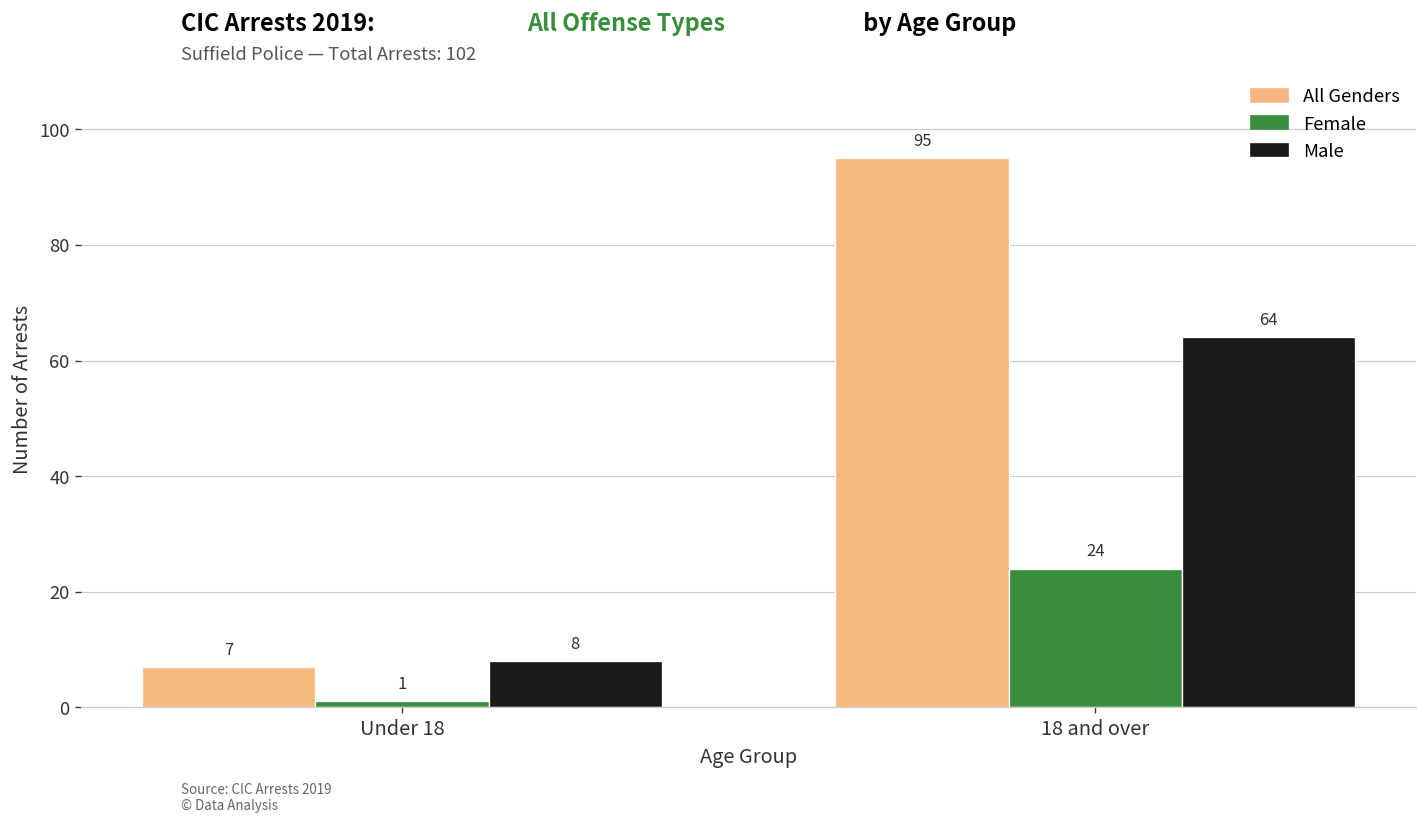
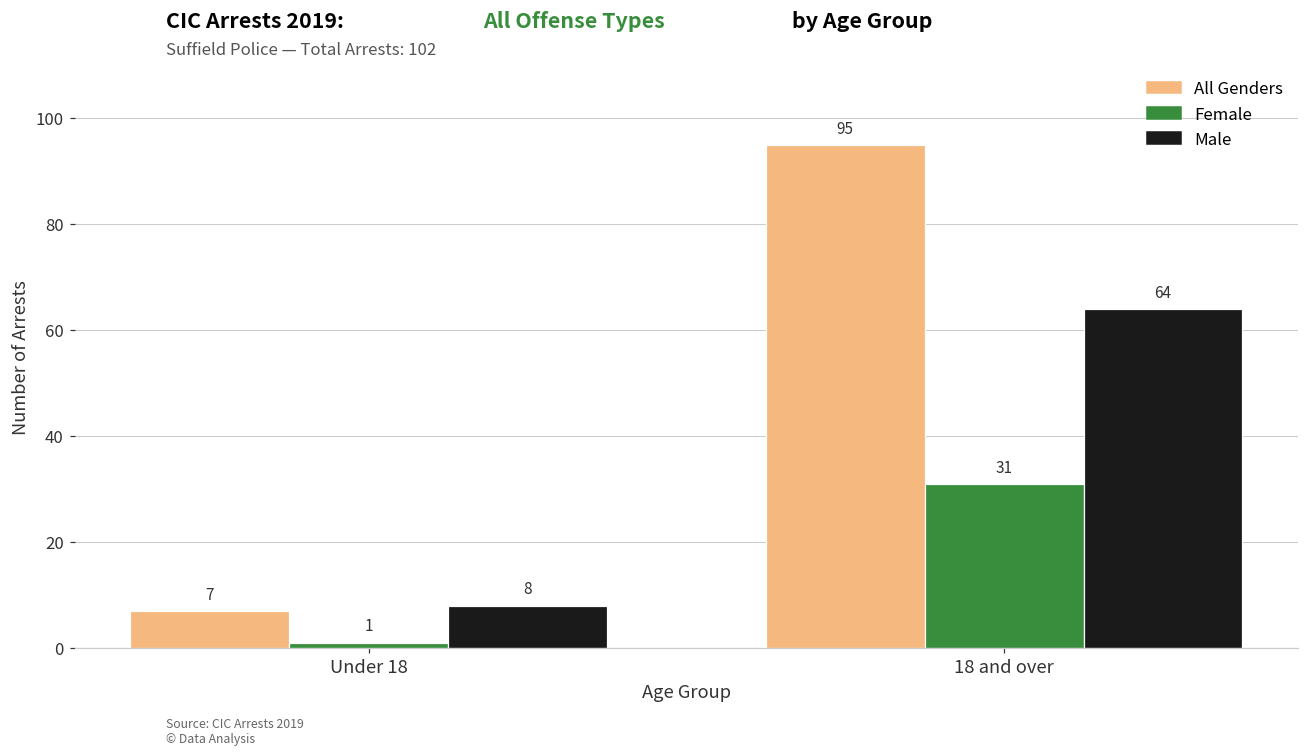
Female, 18 and over: 24 -> 31
